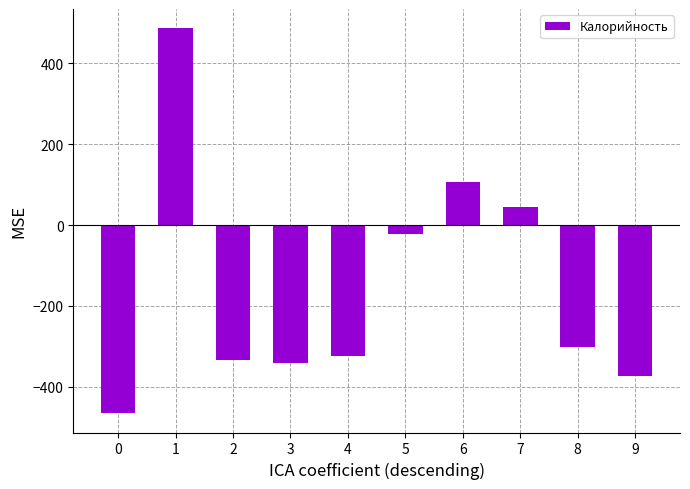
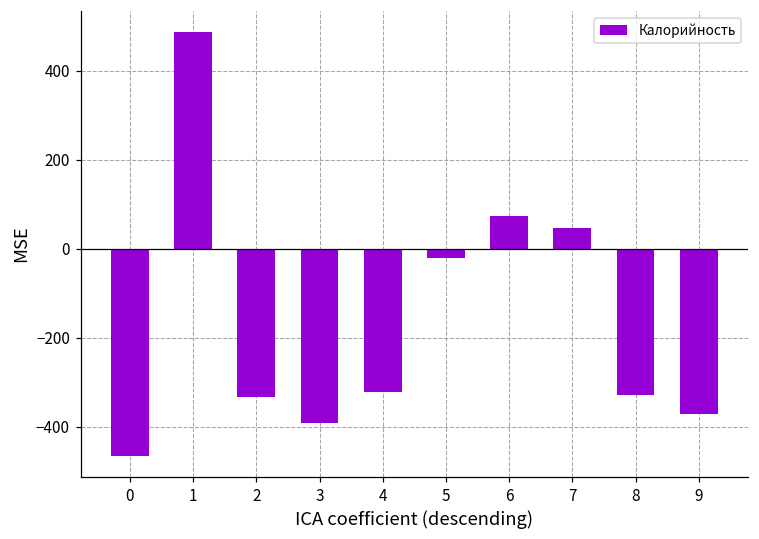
3: -340 -> -390
6: 110 -> 70
8: -300 -> -330
